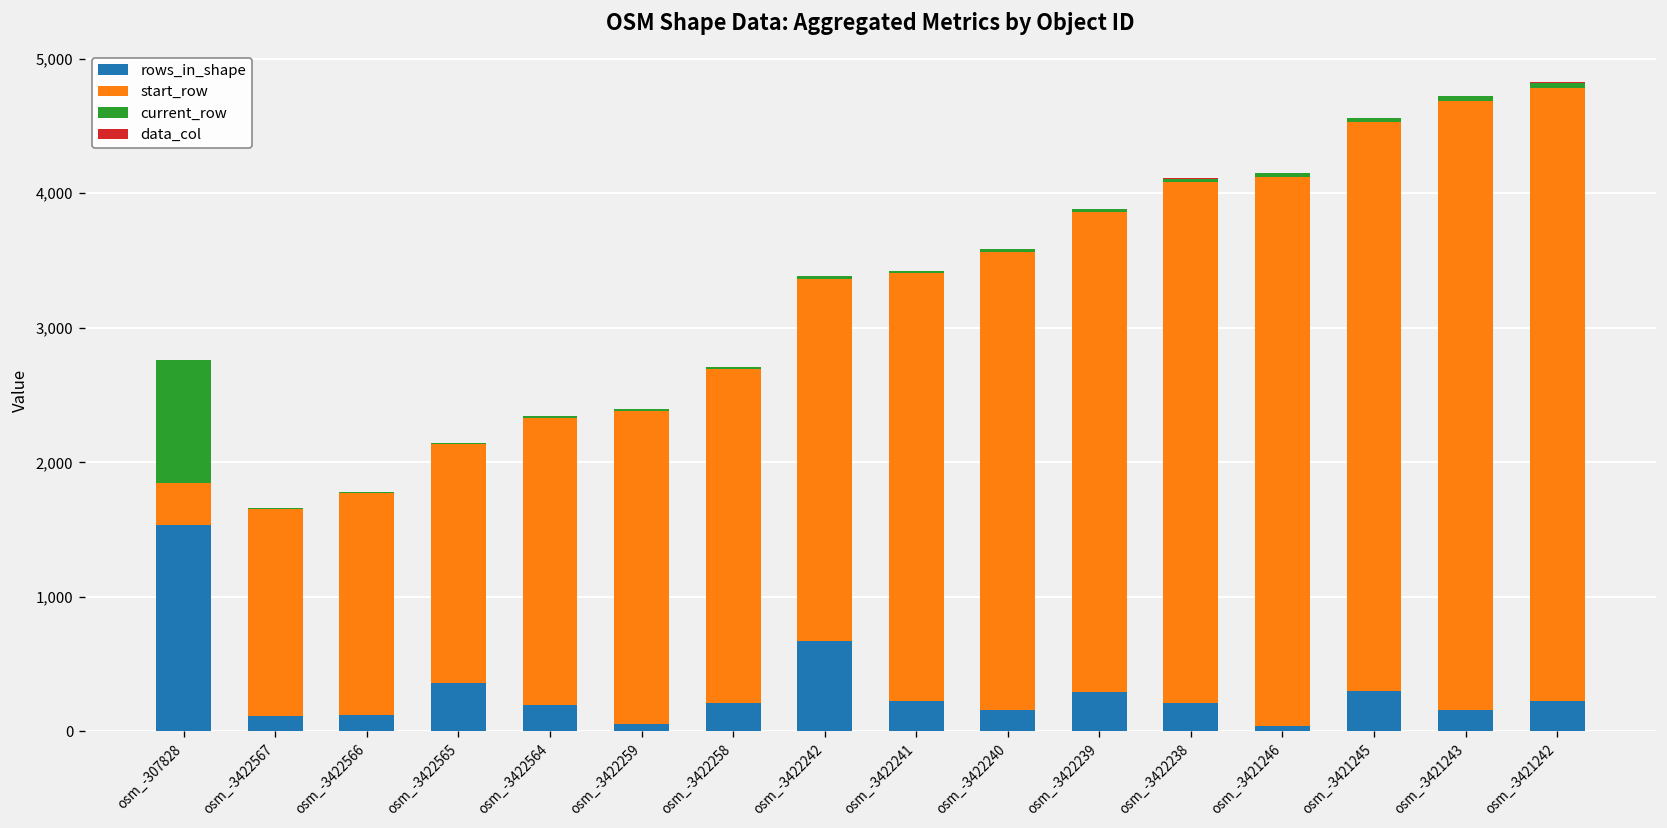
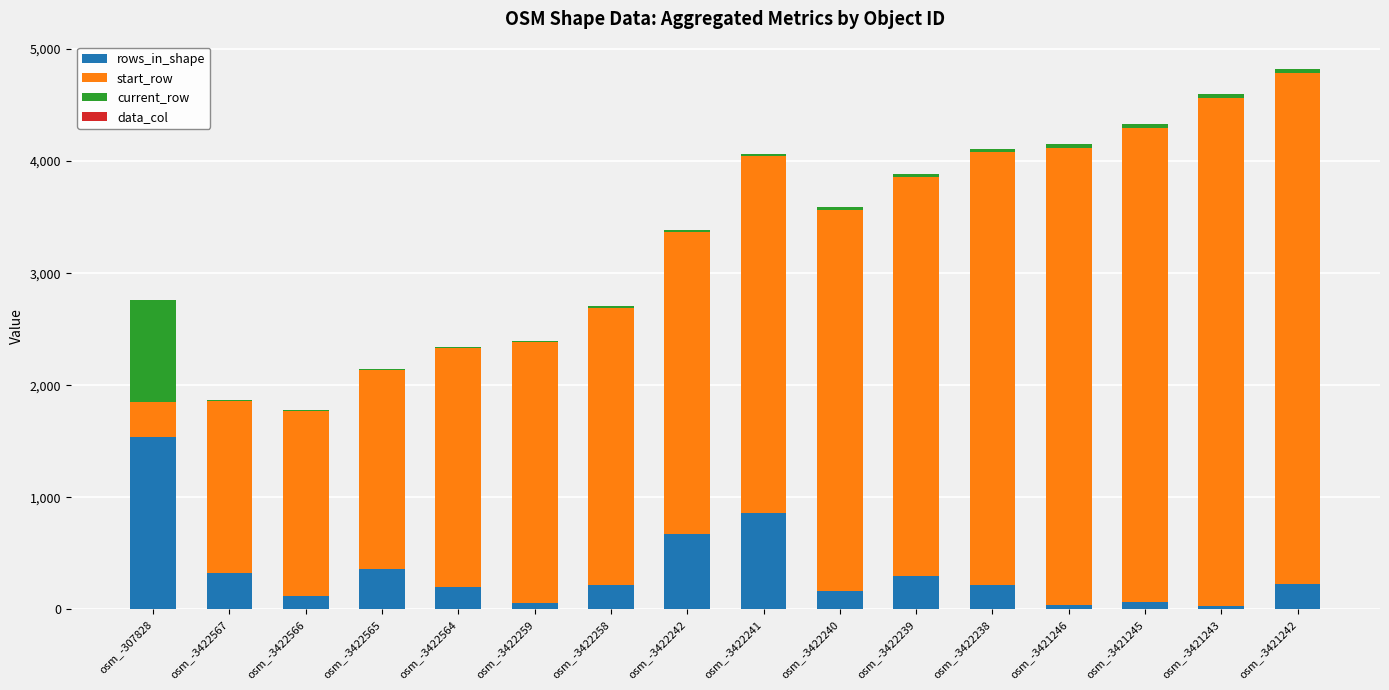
rows_in_shape, osm_-3422567: 110 -> 320
rows_in_shape, osm_-3422241: 220 -> 860
rows_in_shape, osm_-3421245: 300 -> 70
rows_in_shape, osm_-3421243: 160 -> 30
